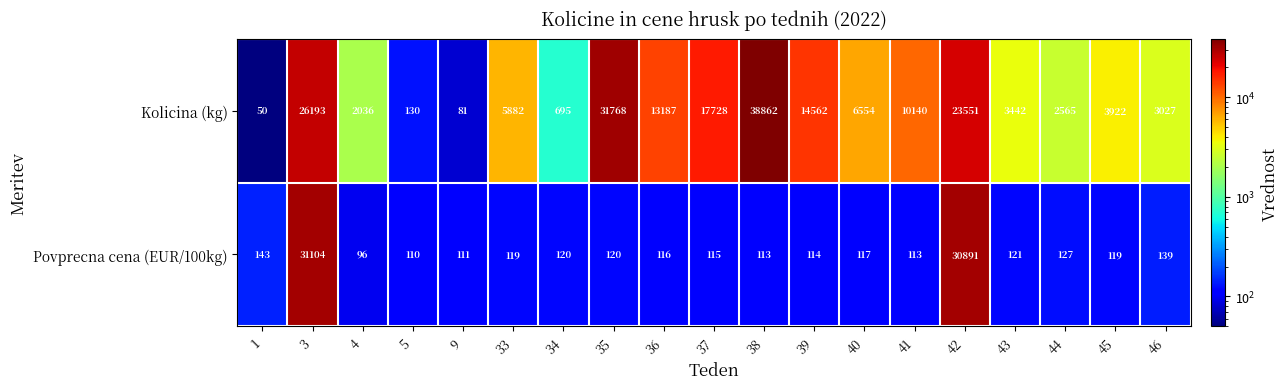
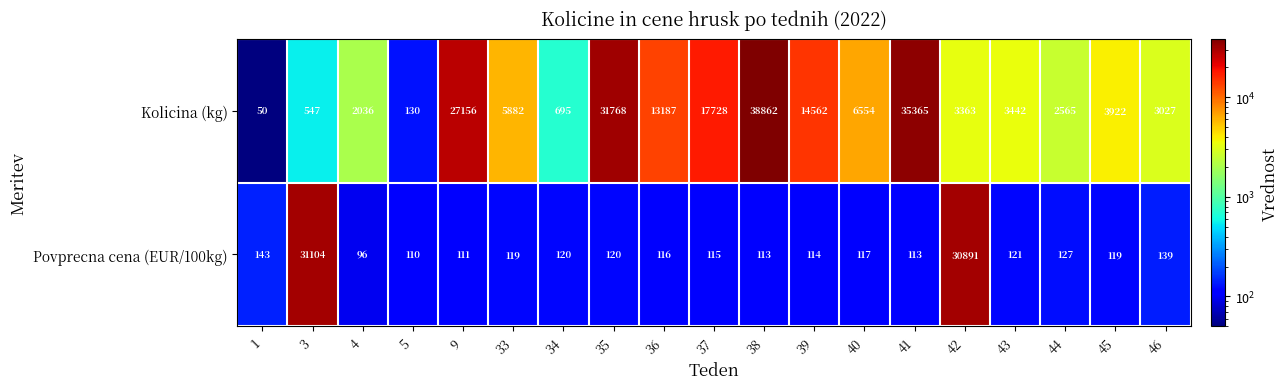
Kolicina (kg), 3: 26193 -> 547
Kolicina (kg), 9: 81 -> 27156
Kolicina (kg), 41: 10140 -> 35365
Kolicina (kg), 42: 23551 -> 3363
